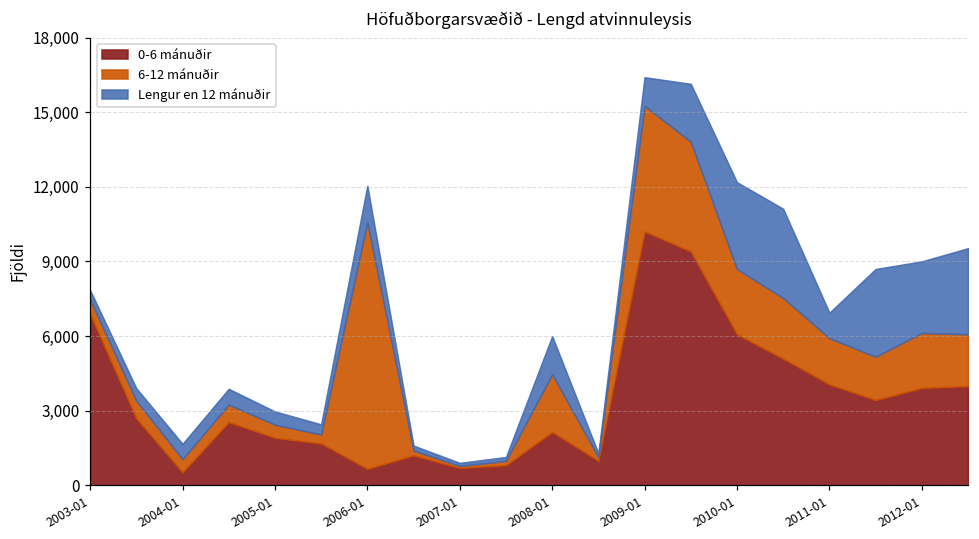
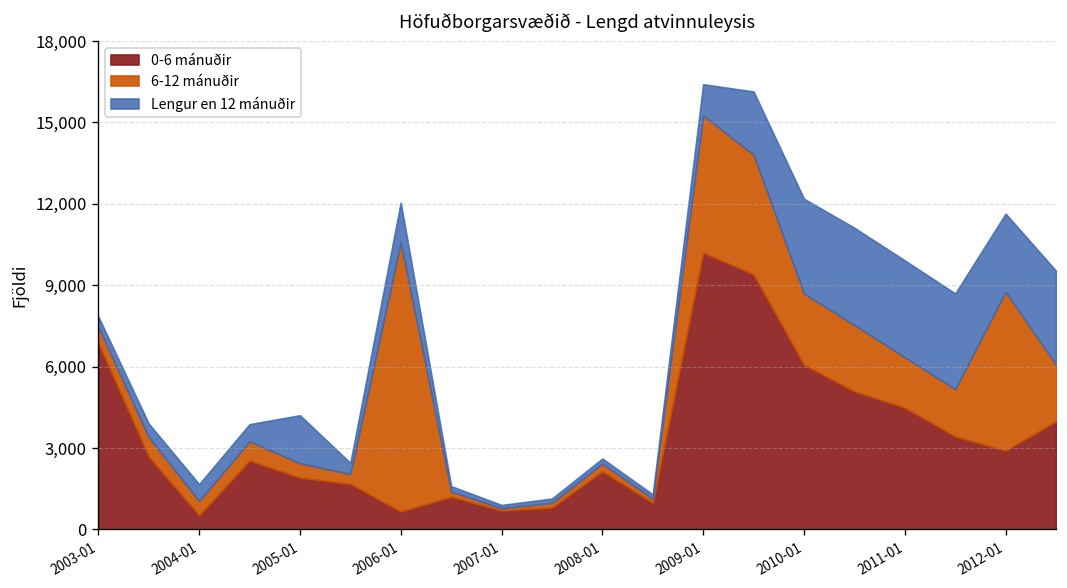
Lengur en 12 mánuðir, 2005-01: 500 -> 1,800
6-12 mánuðir, 2008-01: 2,300 -> 300
Lengur en 12 mánuðir, 2008-01: 1,500 -> 200
0-6 mánuðir, 2011-01: 4,100 -> 4,500
Lengur en 12 mánuðir, 2011-01: 1,000 -> 3,600
0-6 mánuðir, 2012-01: 3,900 -> 2,900
6-12 mánuðir, 2012-01: 2,200 -> 5,900
